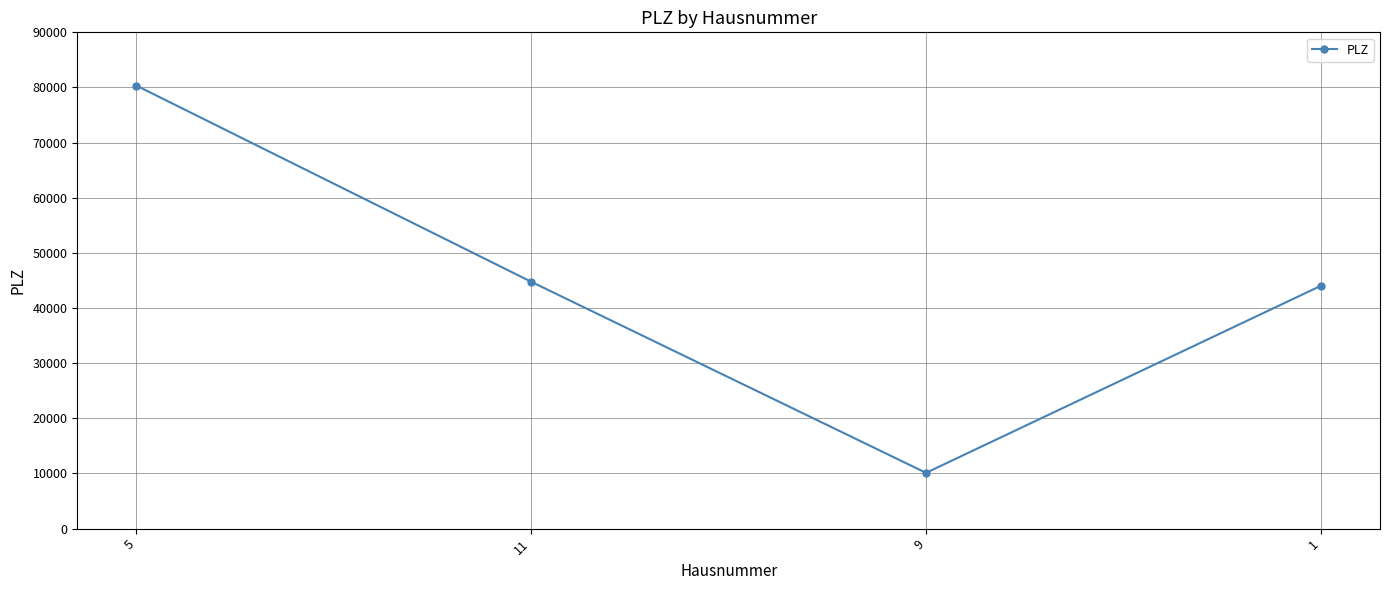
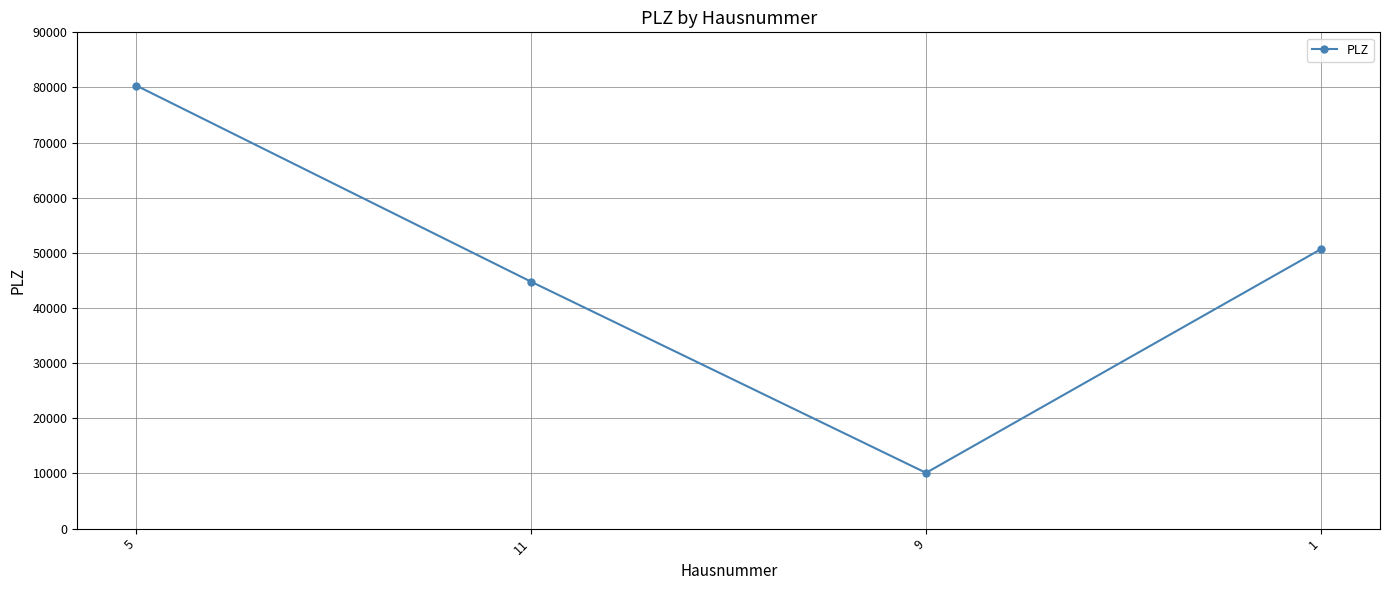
1: 44000 -> 51000
